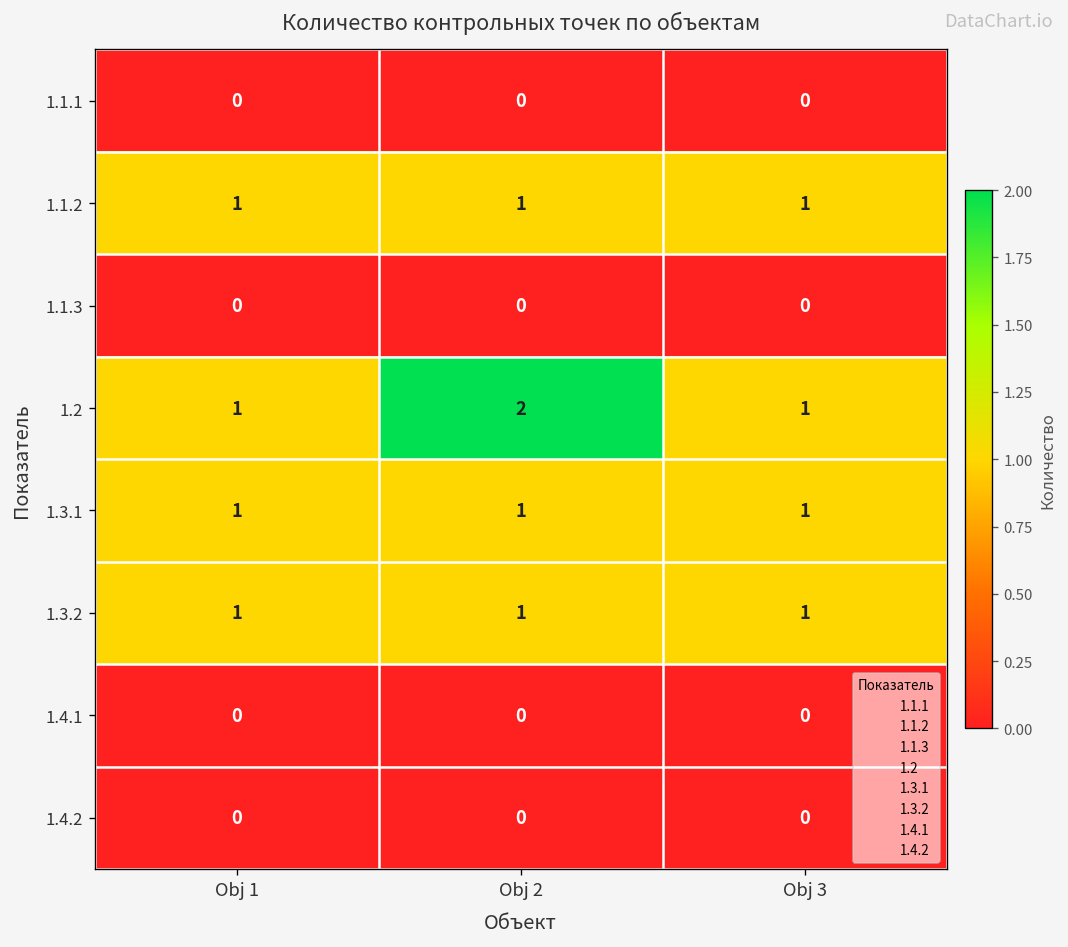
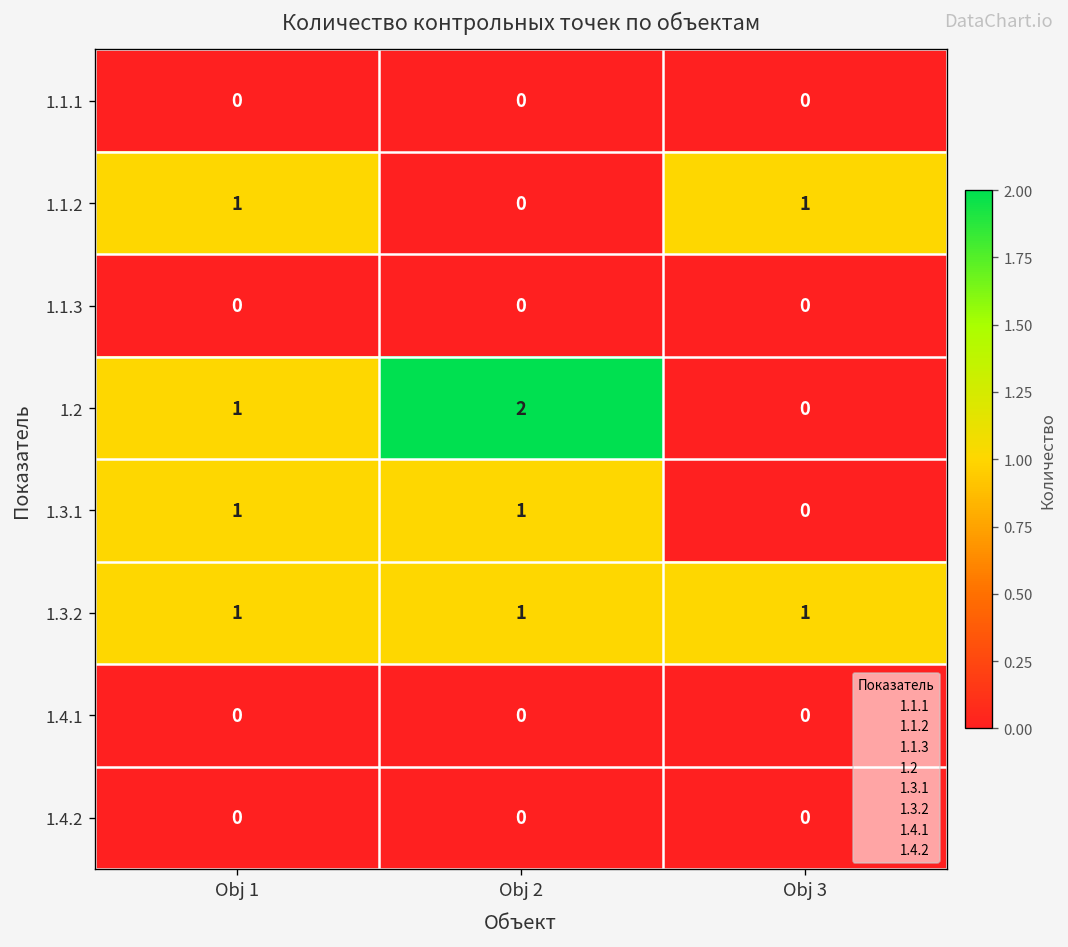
1.1.2, Obj 2: 1 -> 0
1.2, Obj 3: 1 -> 0
1.3.1, Obj 3: 1 -> 0
